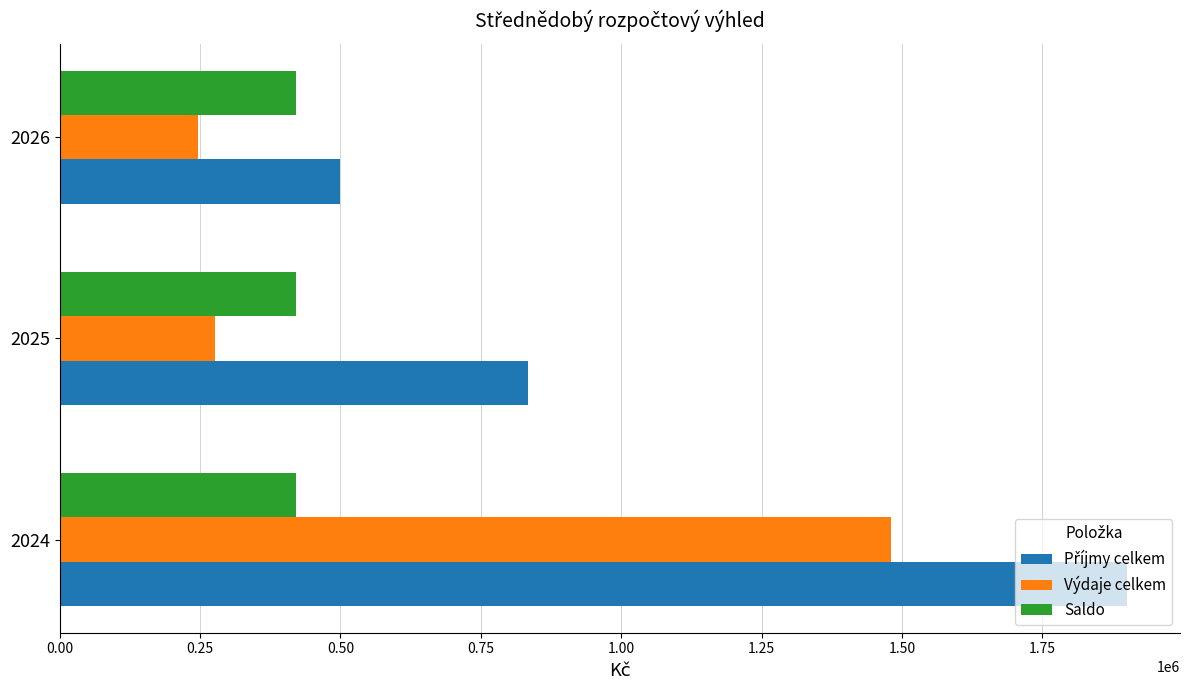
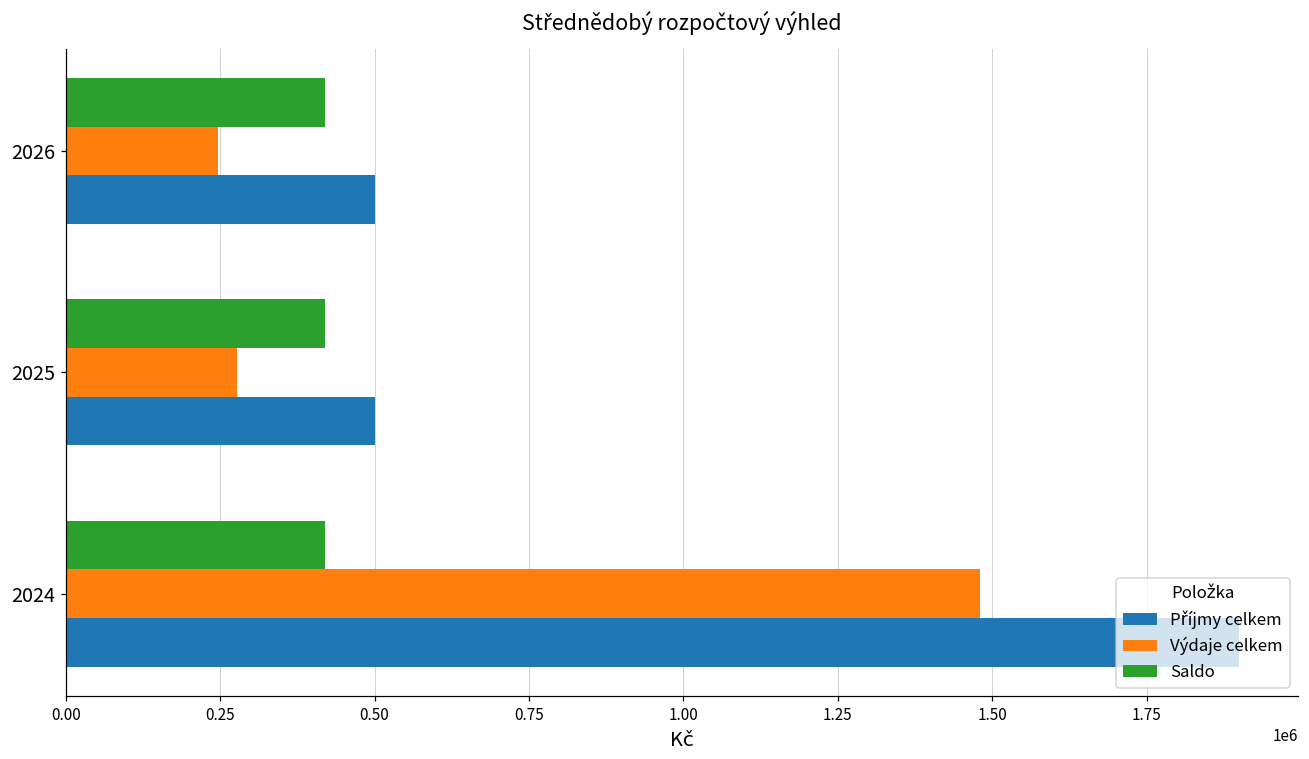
Příjmy celkem, 2025: 830000 -> 500000
